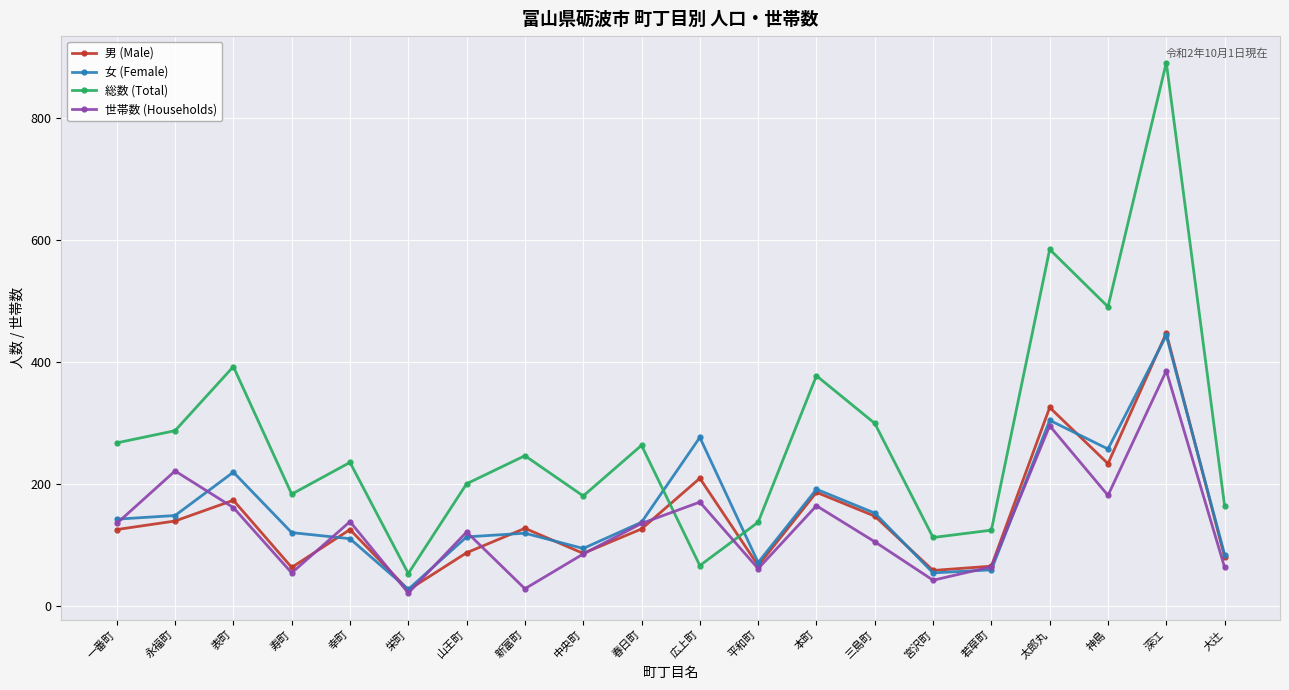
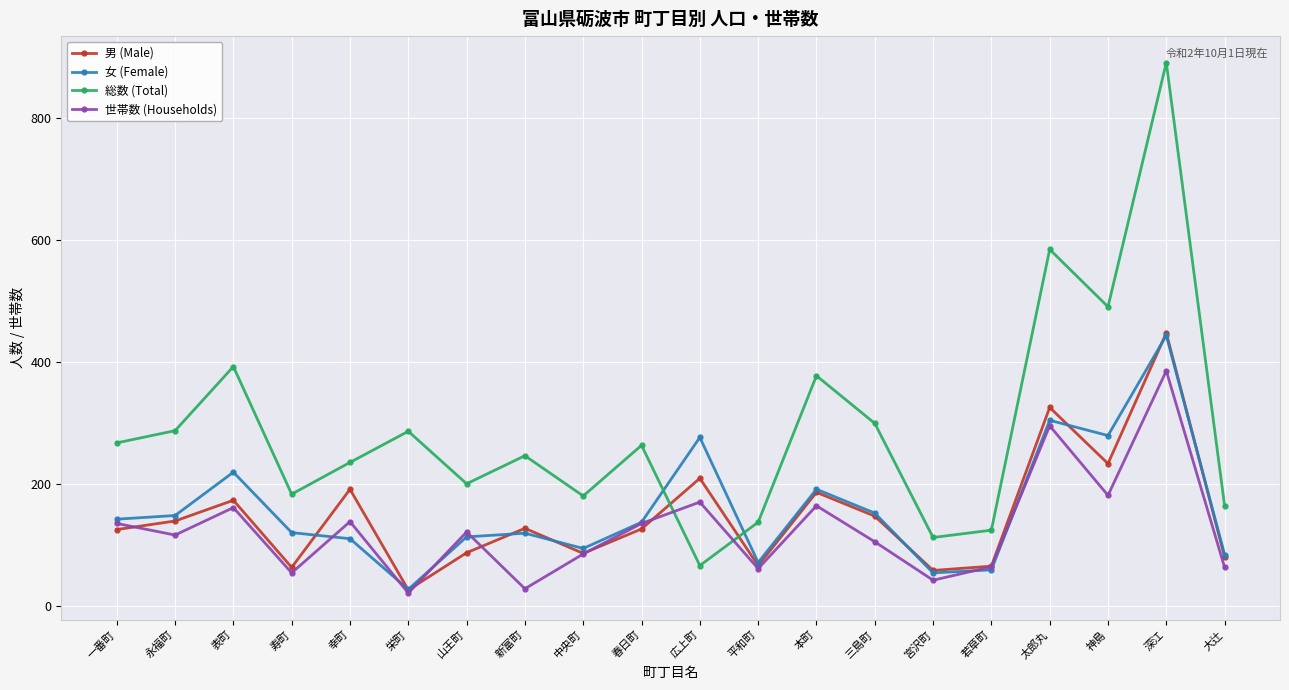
世帯数 (Households), 永福町: 220 -> 120
男 (Male), 幸町: 130 -> 190
総数 (Total), 栄町: 50 -> 290
女 (Female), 神島: 260 -> 280
